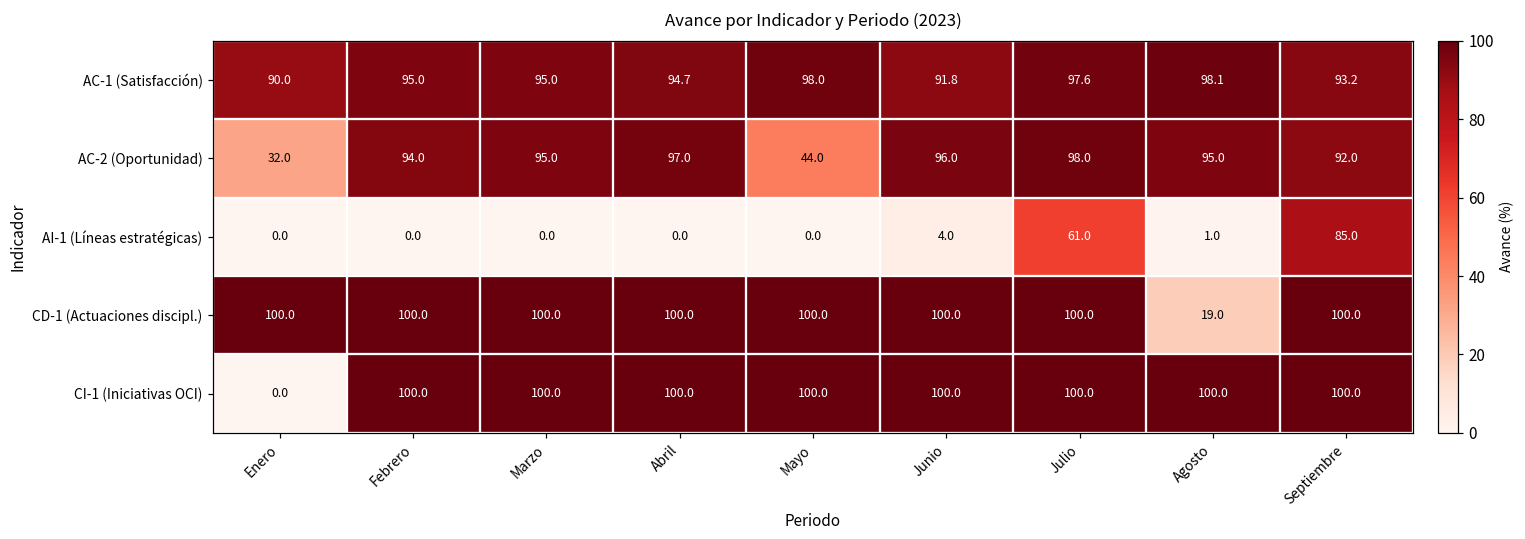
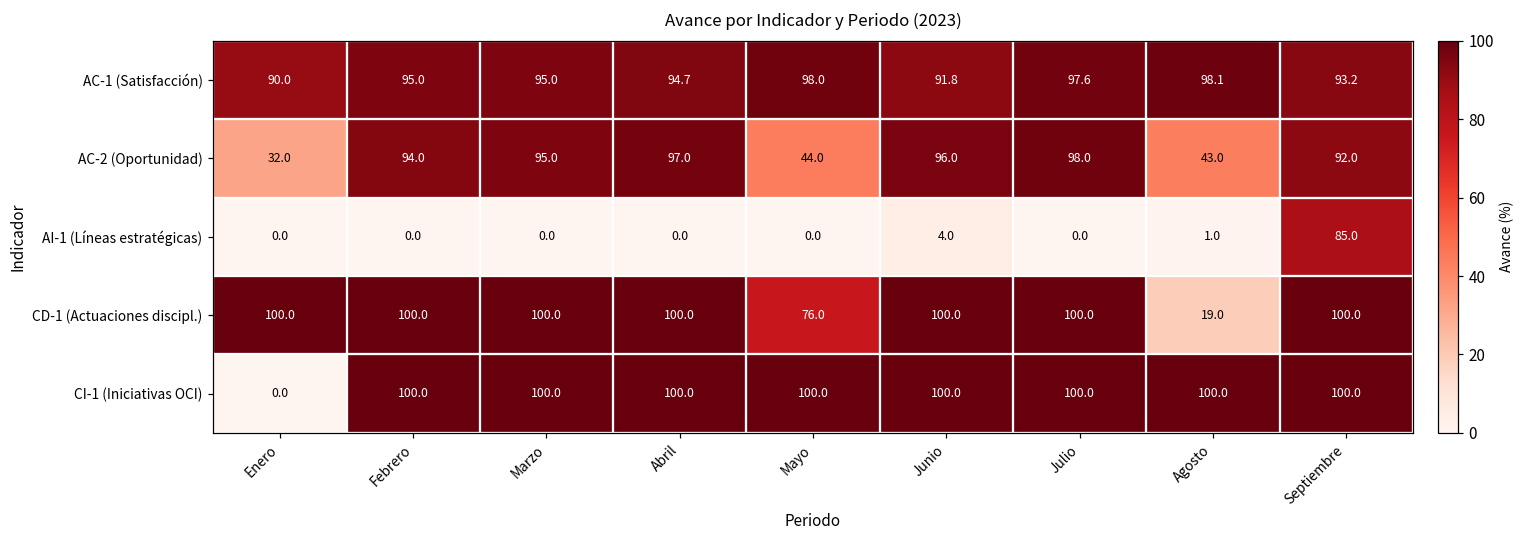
AC-2 (Oportunidad), Agosto: 95.0 -> 43.0
AI-1 (Líneas estratégicas), Julio: 61.0 -> 0.0
CD-1 (Actuaciones discipl.), Mayo: 100.0 -> 76.0
